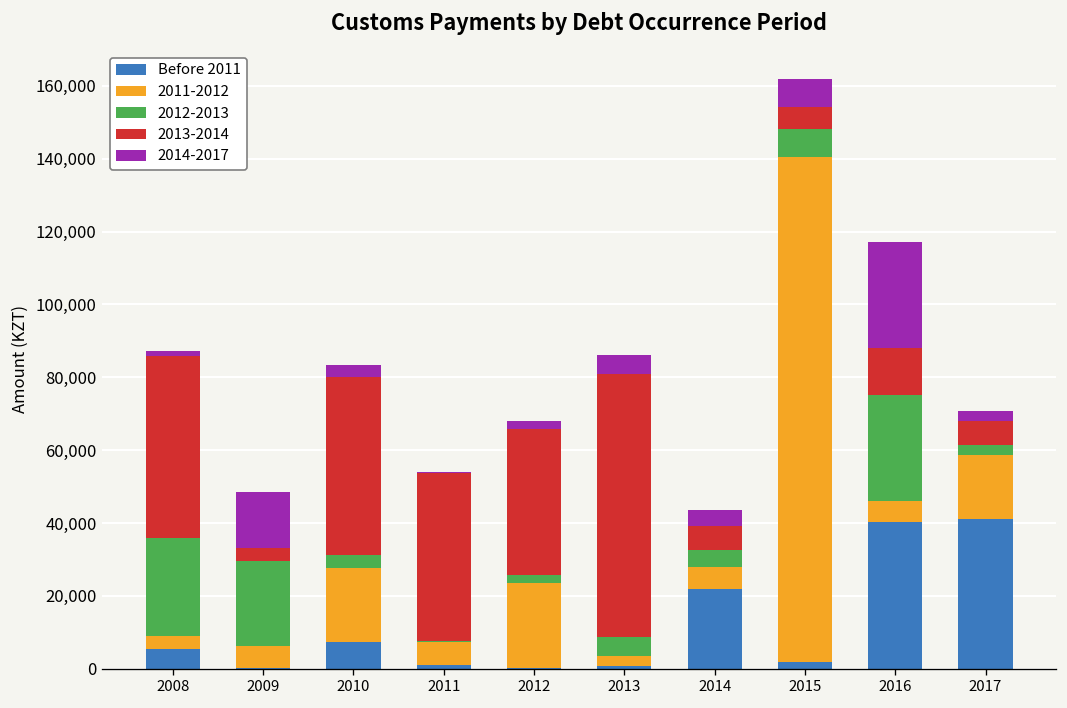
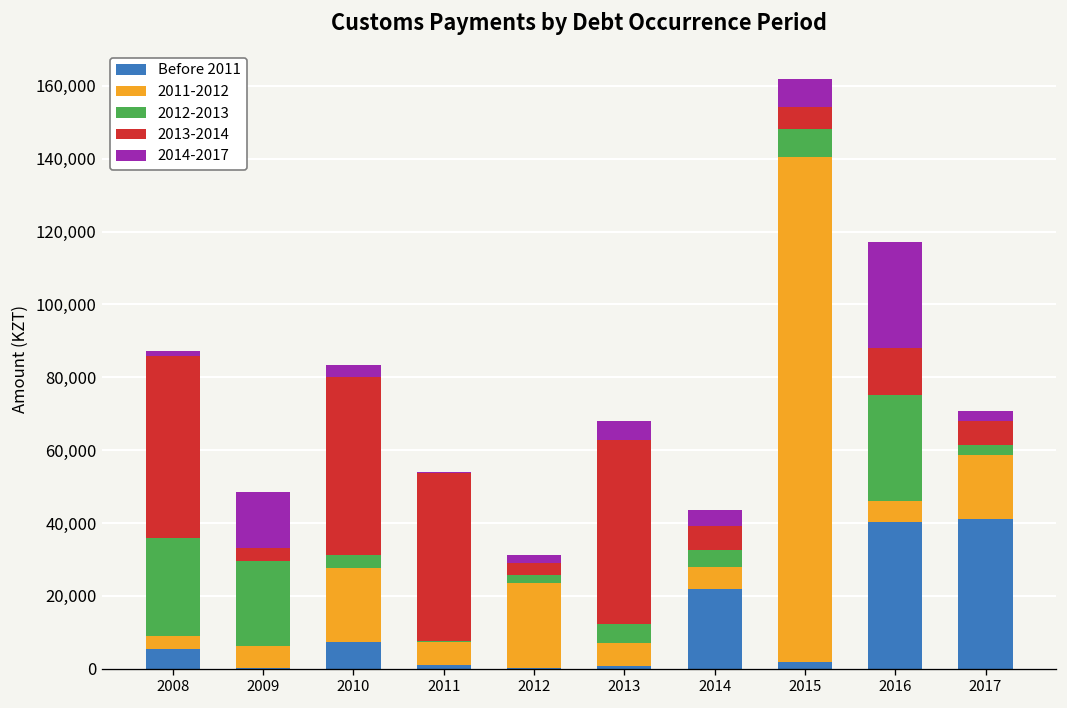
2013-2014, 2012: 40,000 -> 3,000
2011-2012, 2013: 3,000 -> 6,000
2013-2014, 2013: 72,000 -> 50,000
